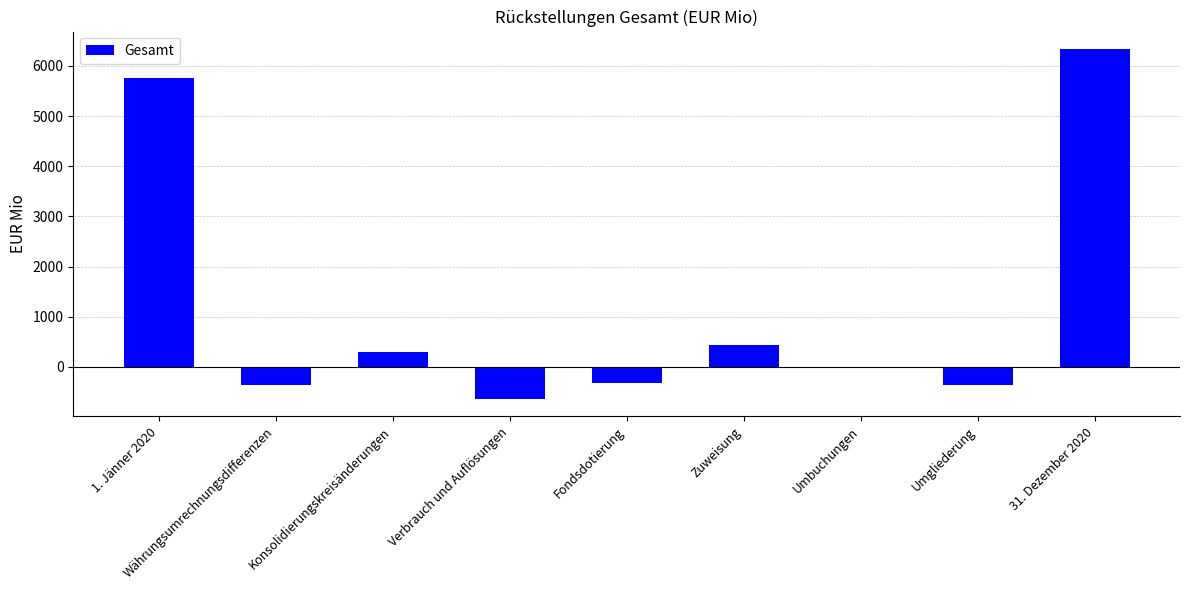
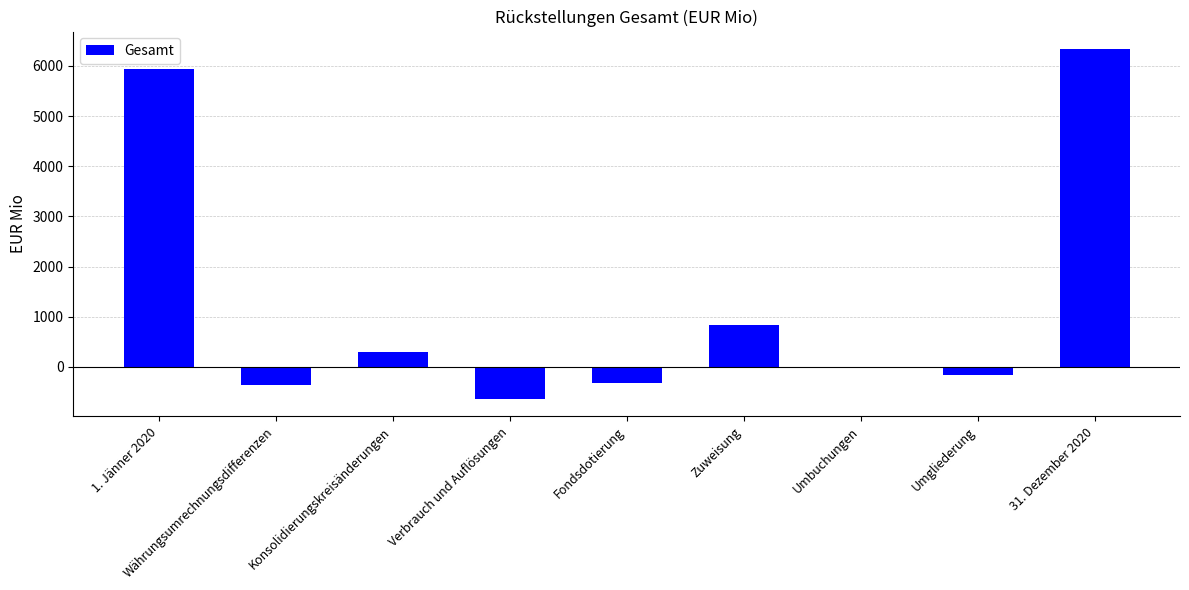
1. Jänner 2020: 5800 -> 5900
Zuweisung: 400 -> 800
Umgliederung: -400 -> -200
